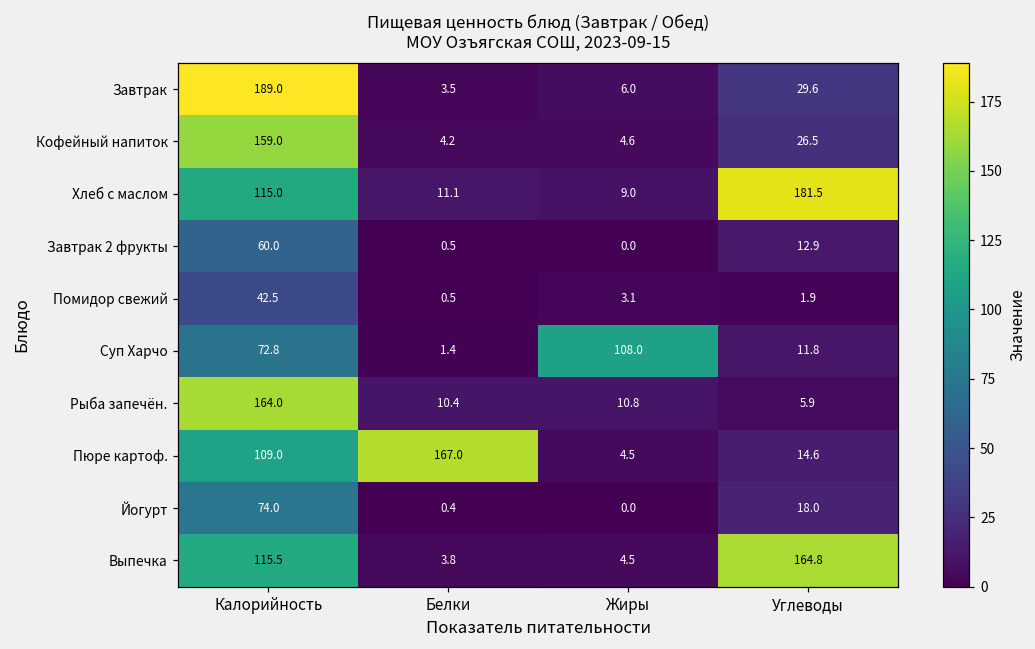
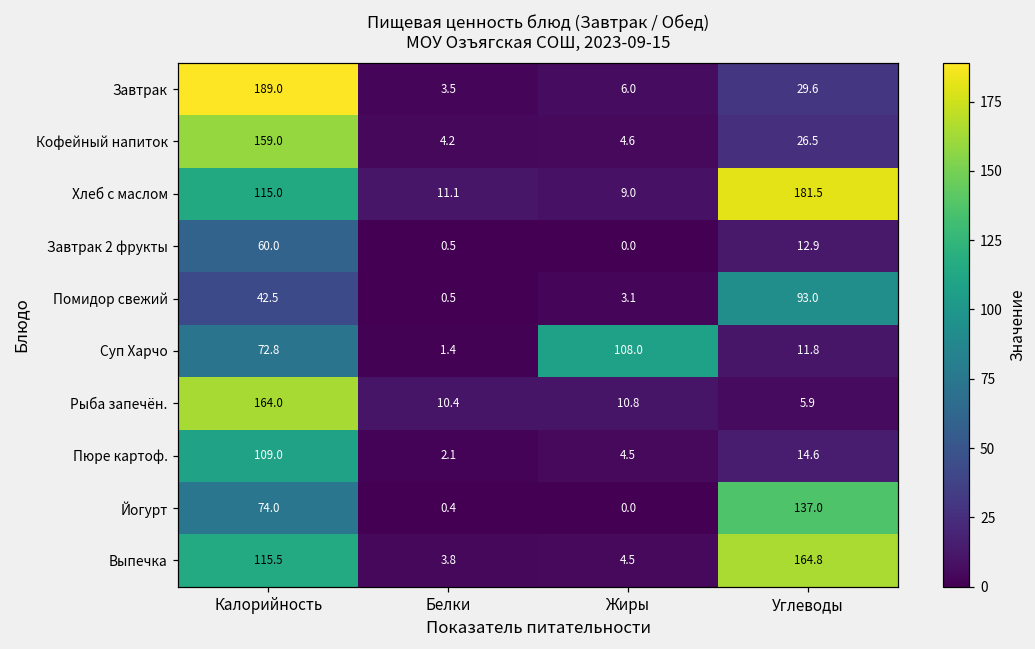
Помидор свежий, Углеводы: 1.9 -> 93.0
Пюре картоф., Белки: 167.0 -> 2.1
Йогурт, Углеводы: 18.0 -> 137.0
